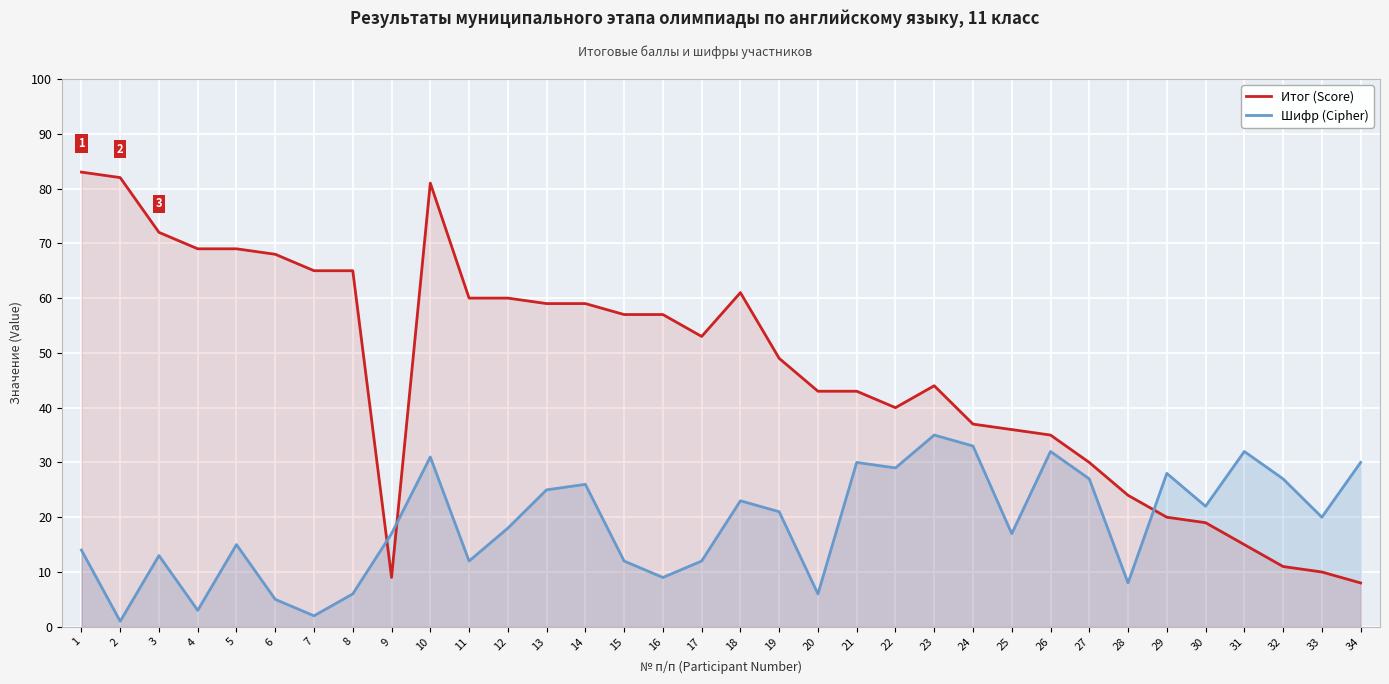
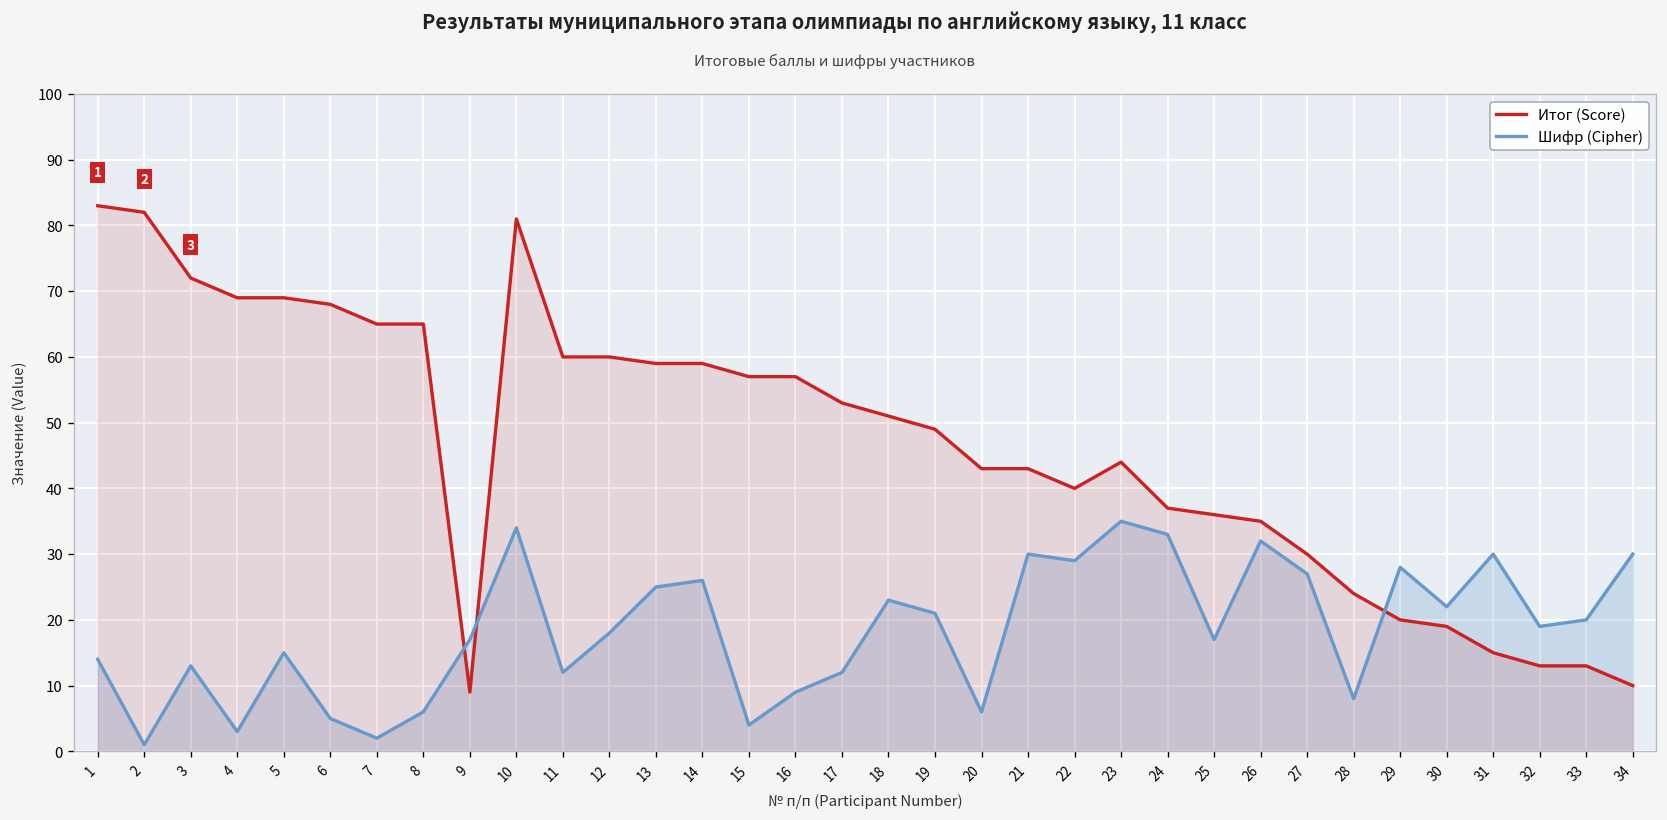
Шифр (Cipher), 10: 31 -> 34
Шифр (Cipher), 15: 12 -> 4
Итог (Score), 18: 61 -> 51
Шифр (Cipher), 31: 32 -> 30
Итог (Score), 32: 11 -> 13
Шифр (Cipher), 32: 27 -> 19
Итог (Score), 33: 10 -> 13
Итог (Score), 34: 8 -> 10
